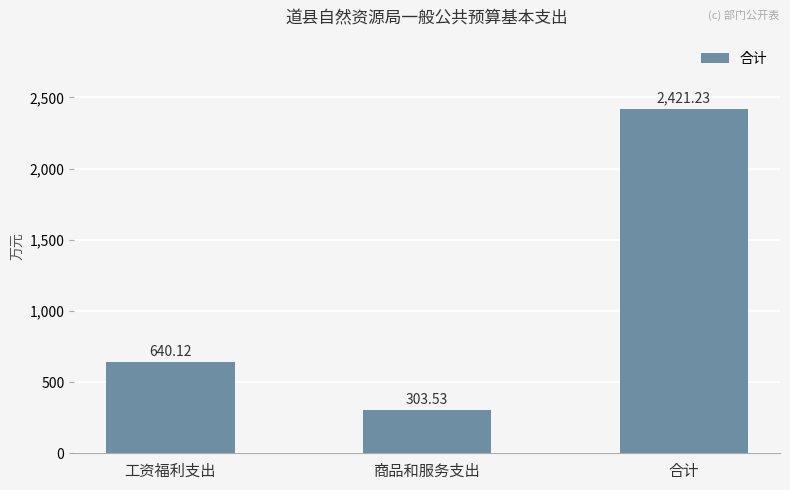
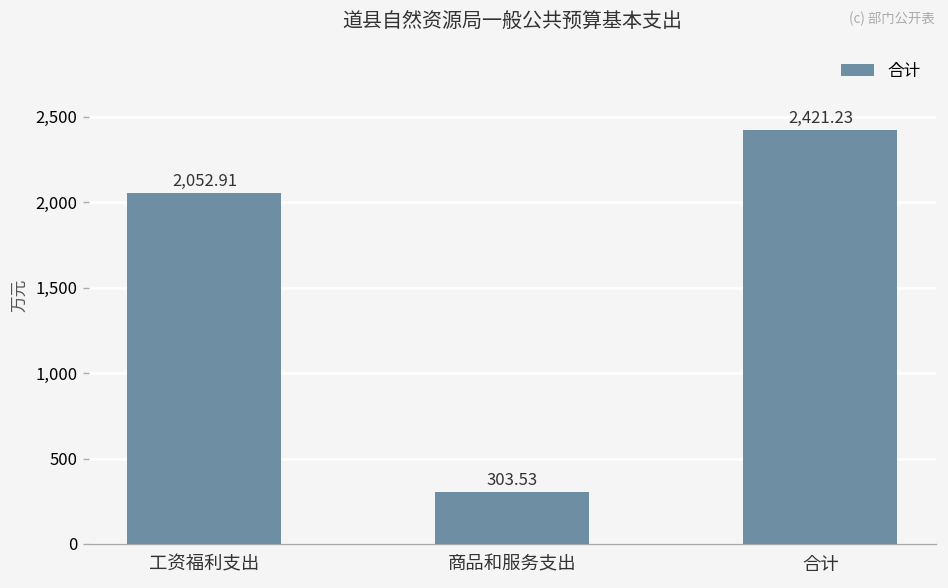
工资福利支出: 640.12 -> 2,052.91
